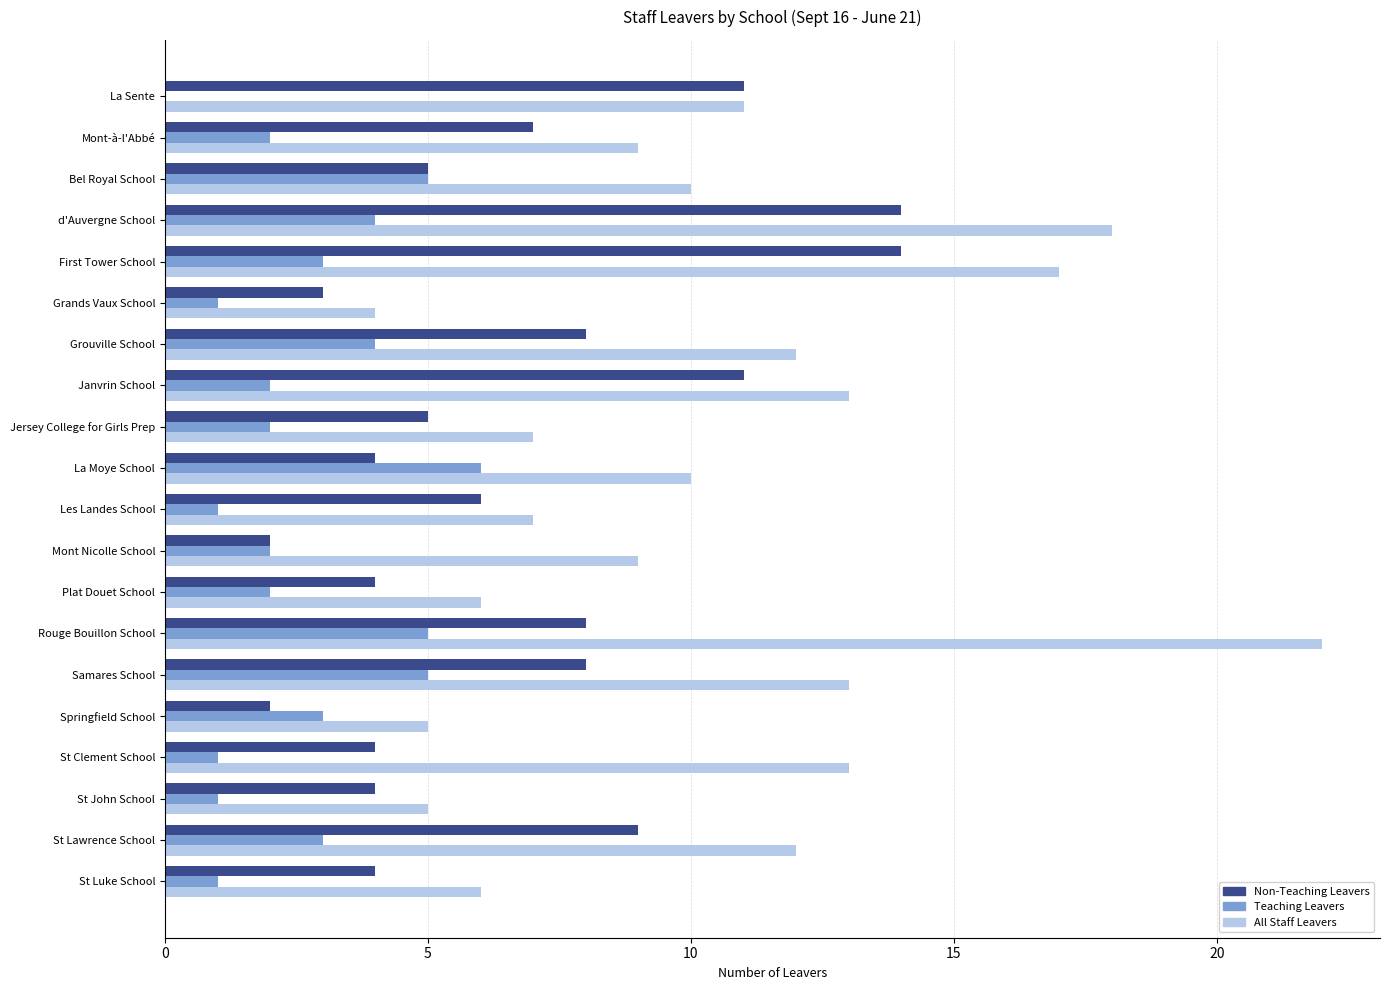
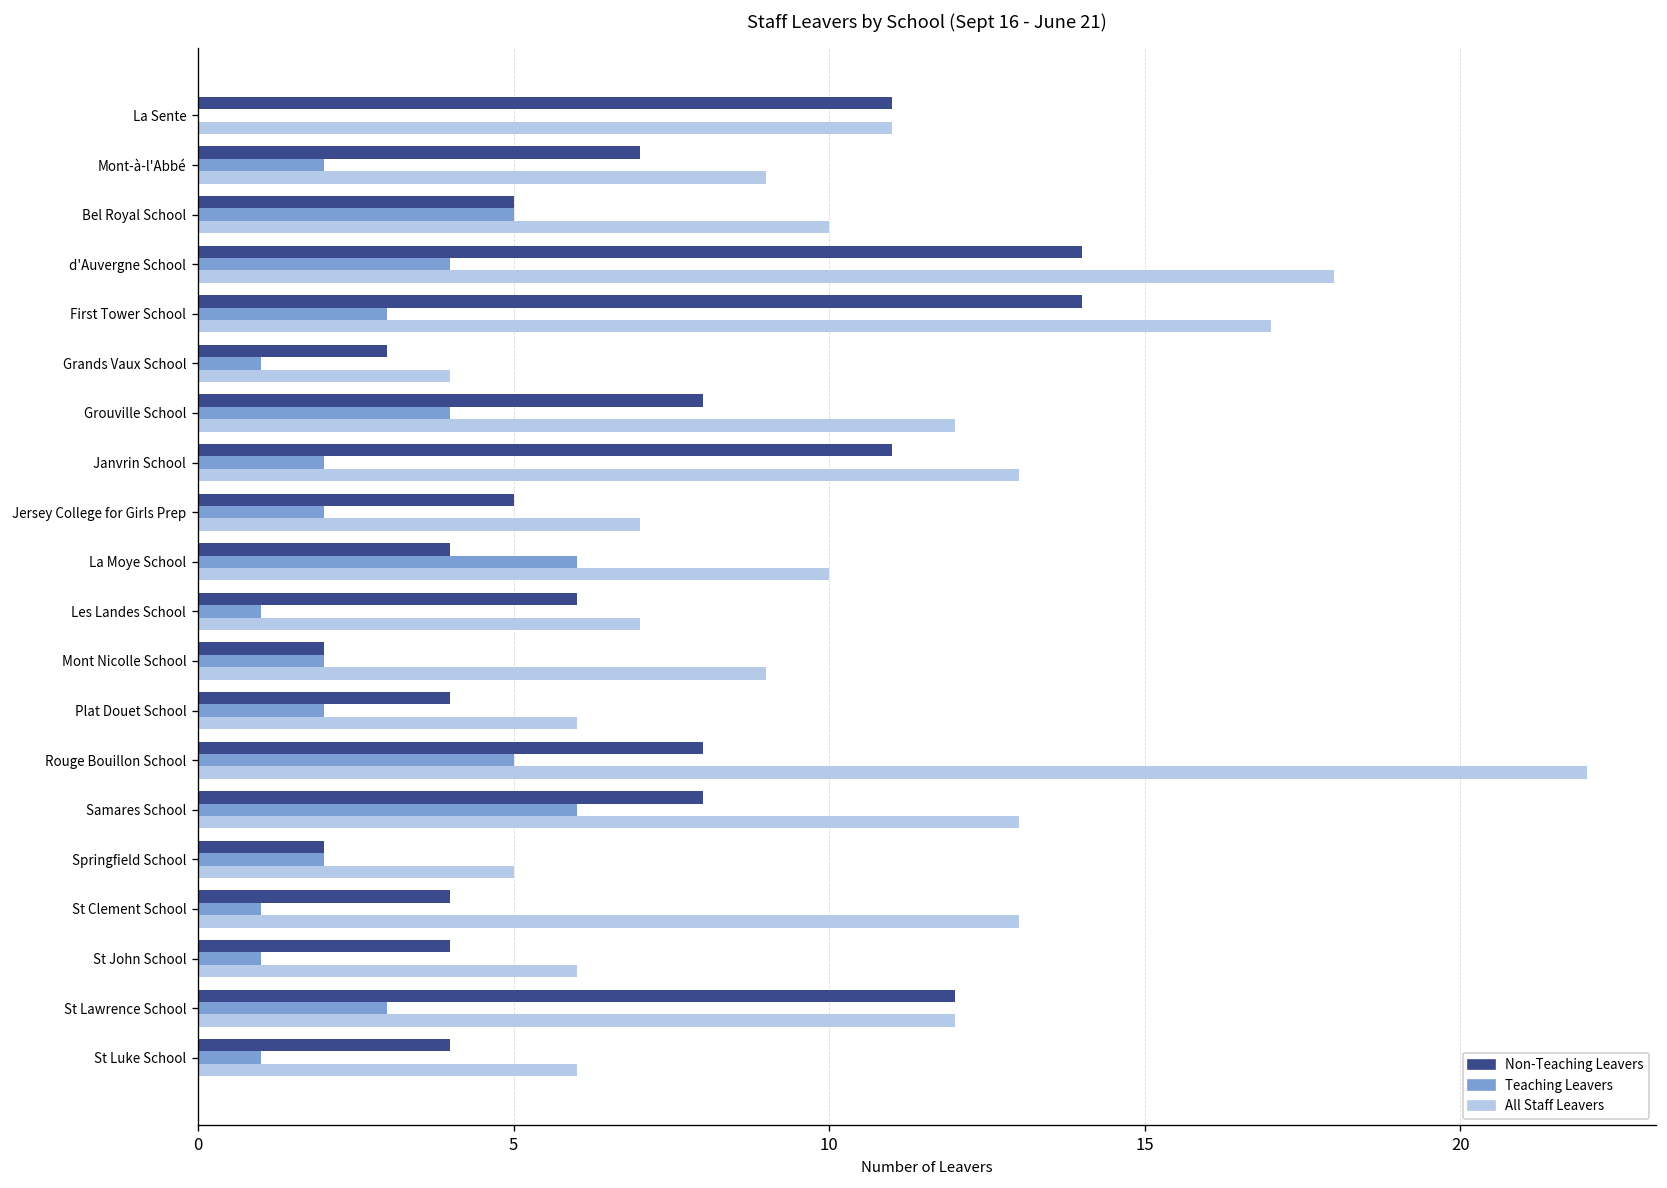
Teaching Leavers, Samares School: 5 -> 6
Teaching Leavers, Springfield School: 3 -> 2
All Staff Leavers, St John School: 5 -> 6
Non-Teaching Leavers, St Lawrence School: 9 -> 12
